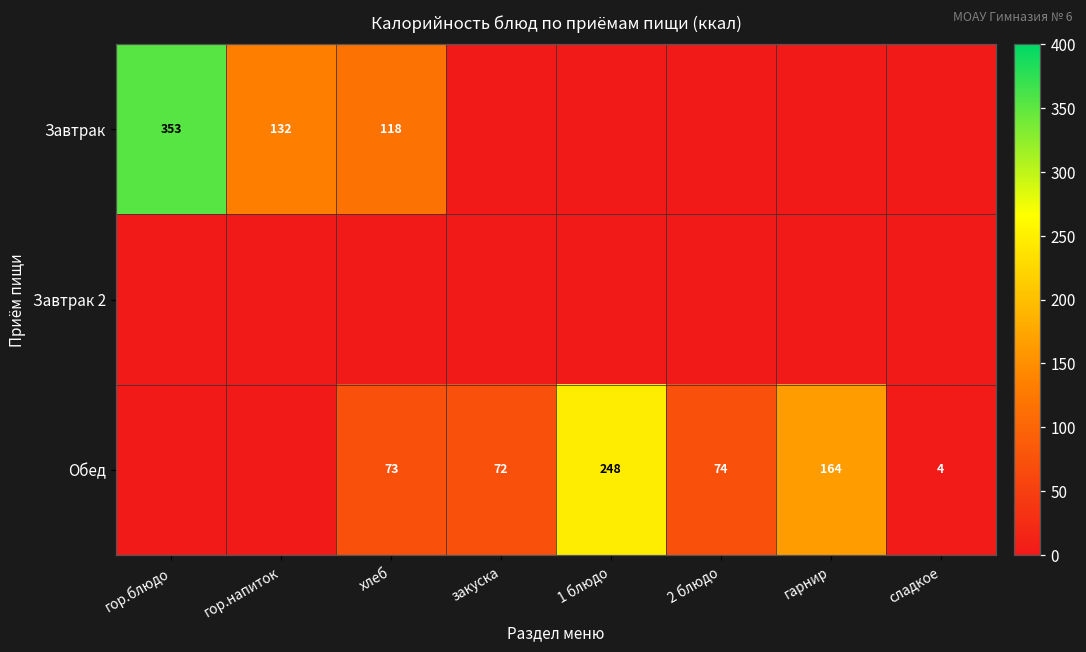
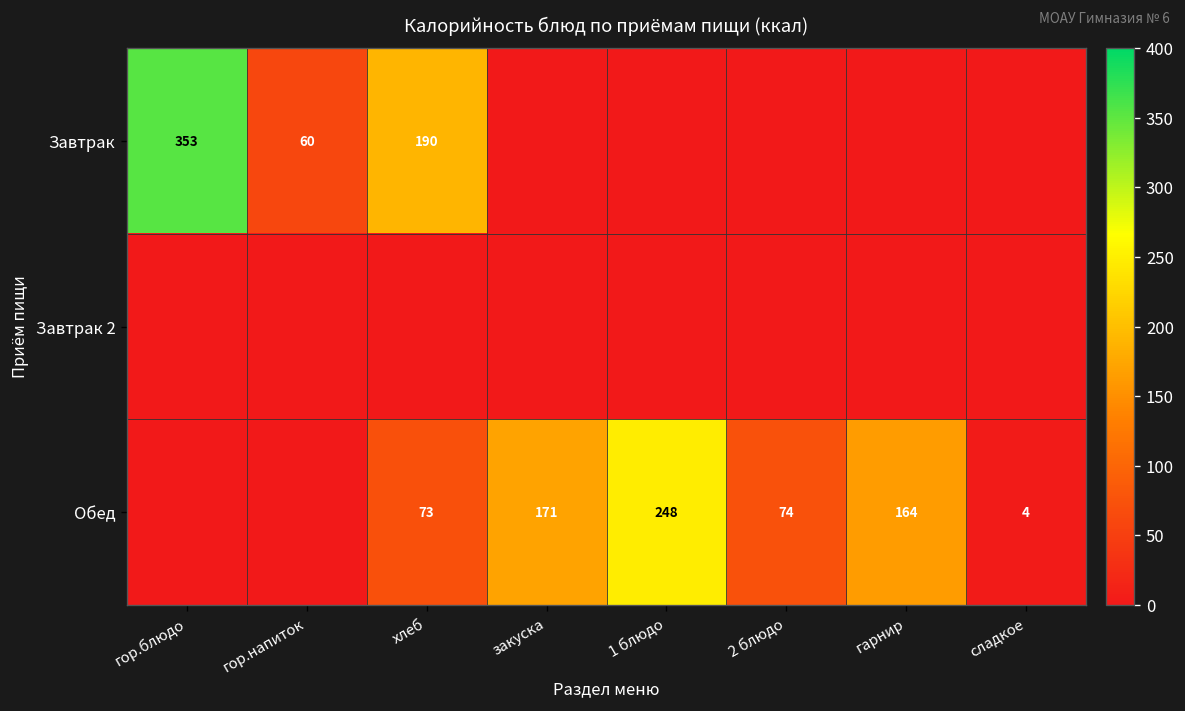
Завтрак, гор.напиток: 132 -> 60
Завтрак, хлеб: 118 -> 190
Обед, закуска: 72 -> 171
